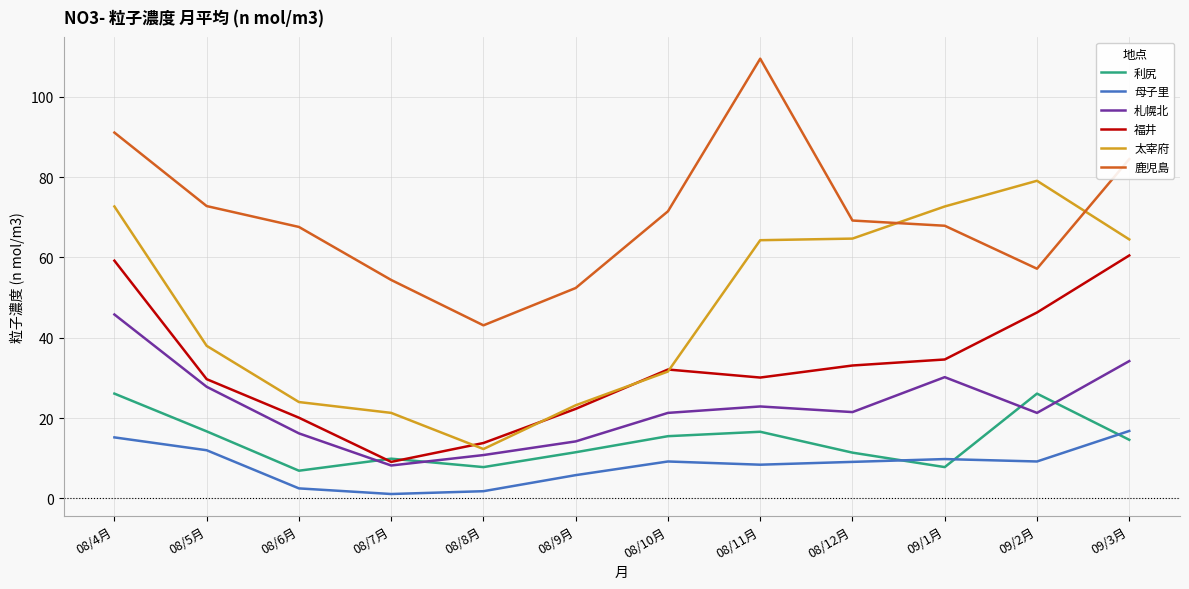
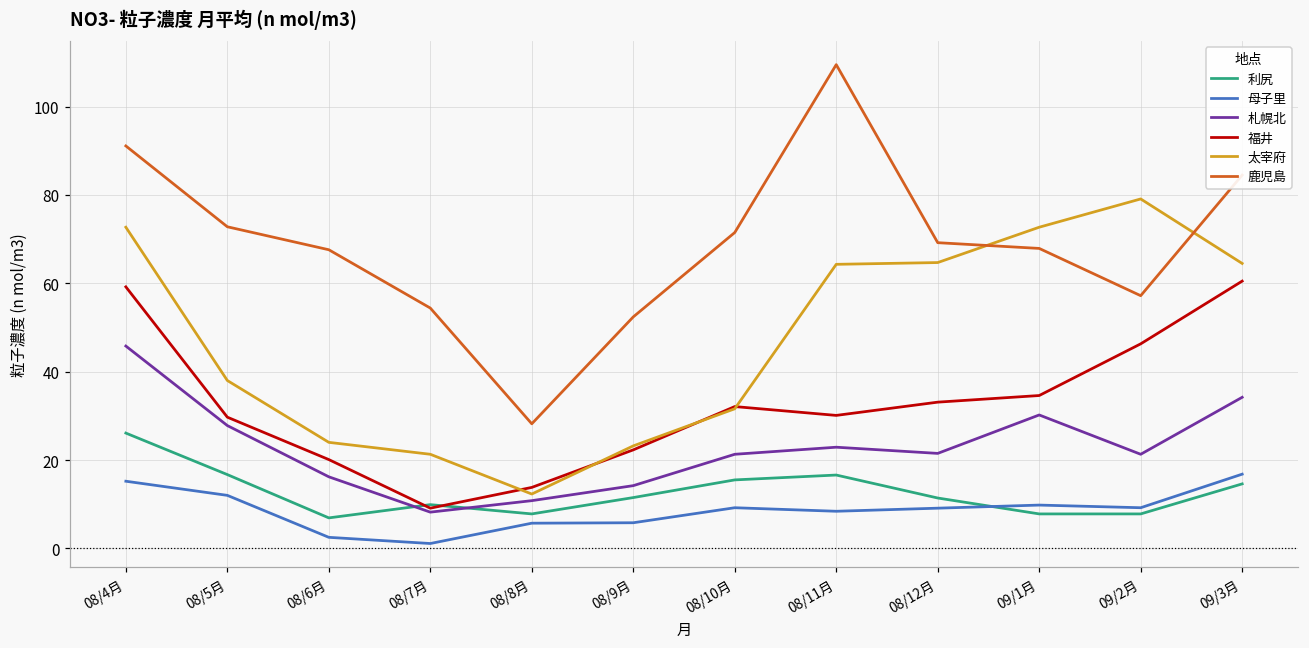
母子里, 08/8月: 2 -> 6
鹿児島, 08/8月: 43 -> 28
利尻, 09/2月: 26 -> 8
